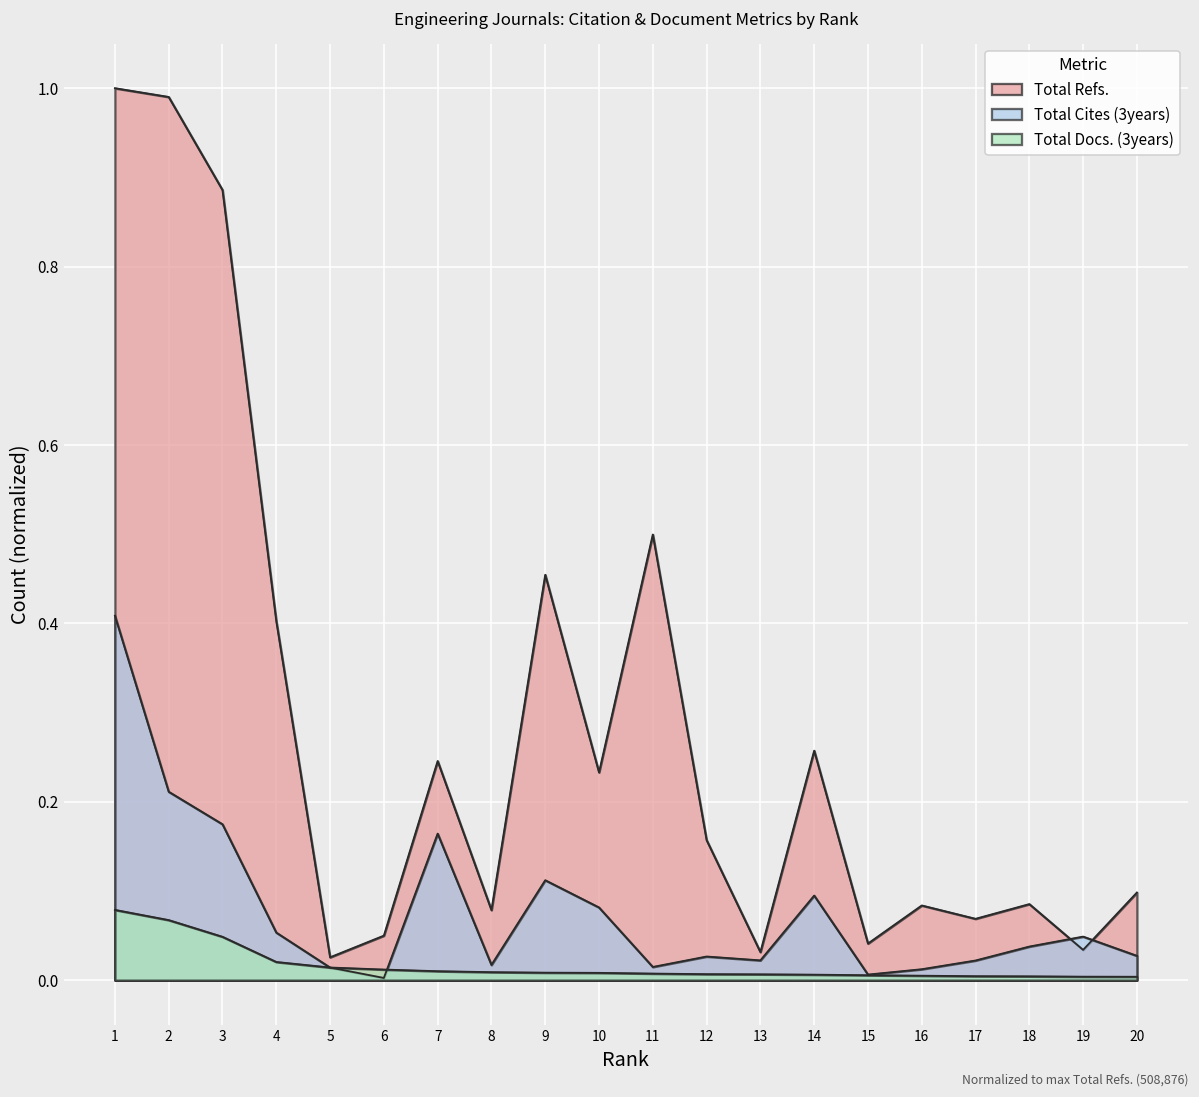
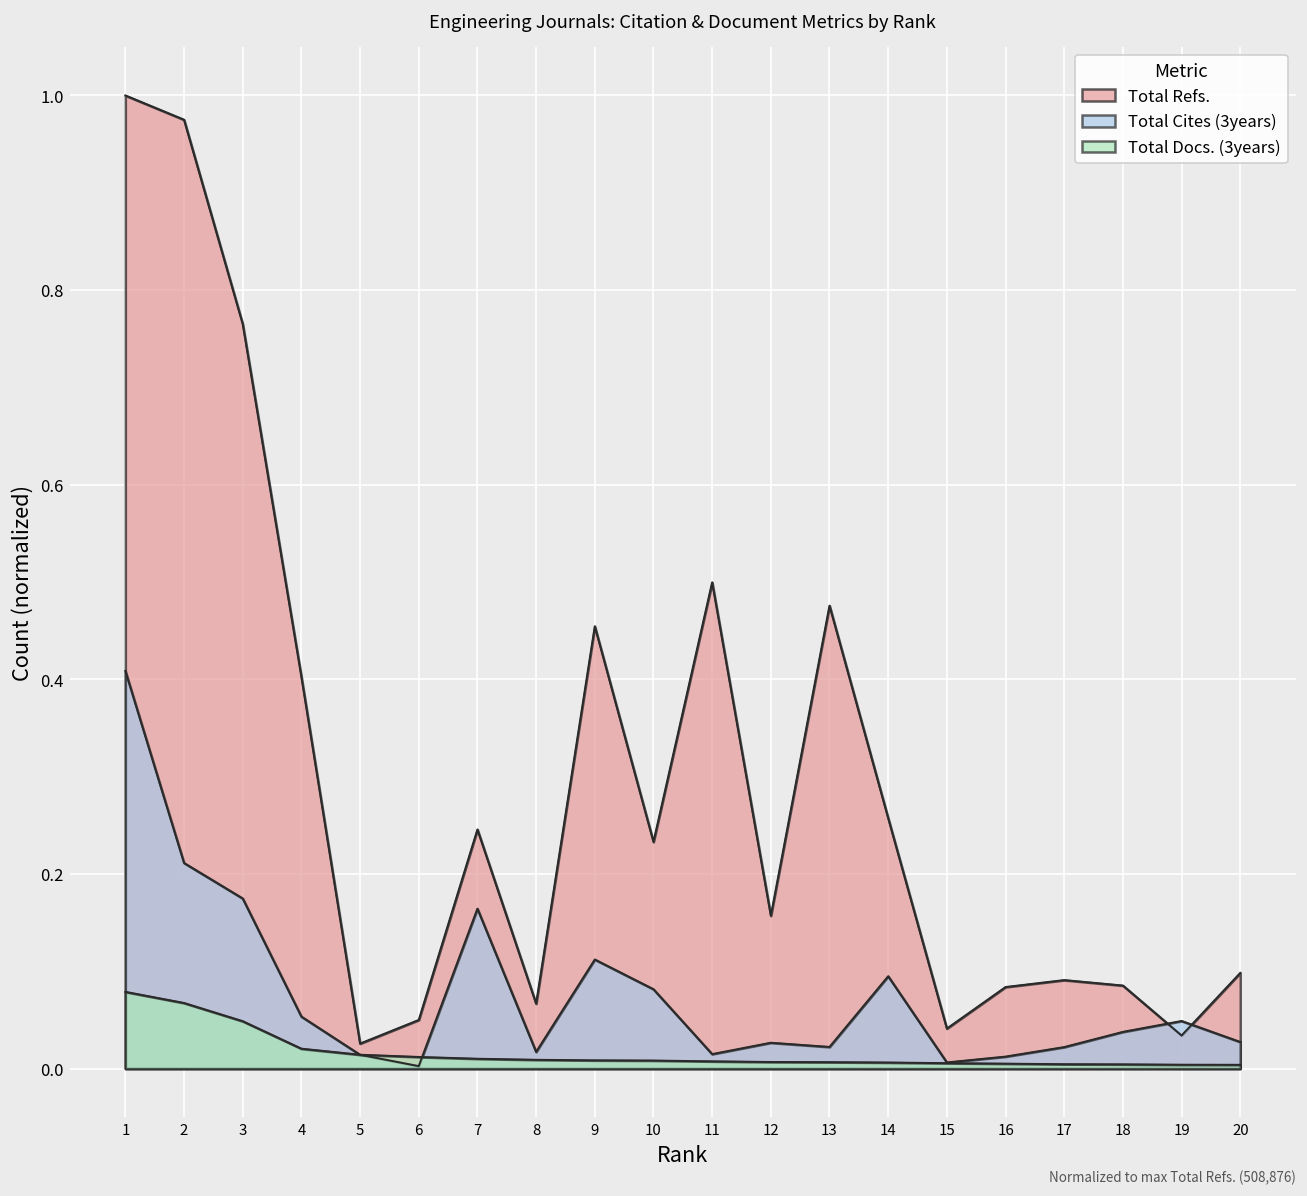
Total Refs., 2: 0.99 -> 0.98
Total Refs., 3: 0.89 -> 0.77
Total Refs., 8: 0.08 -> 0.07
Total Refs., 13: 0.03 -> 0.48
Total Refs., 17: 0.07 -> 0.09
